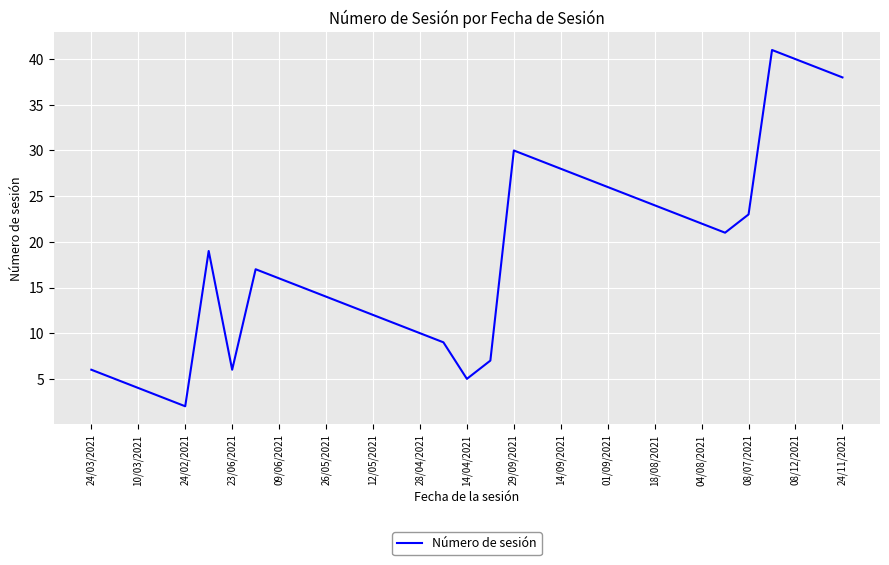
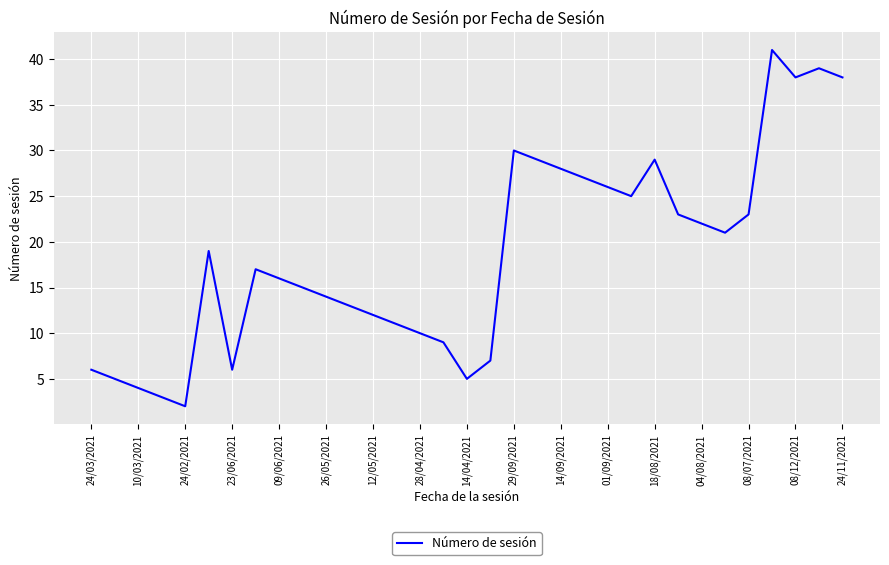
18/08/2021: 24 -> 29
08/12/2021: 40 -> 38
